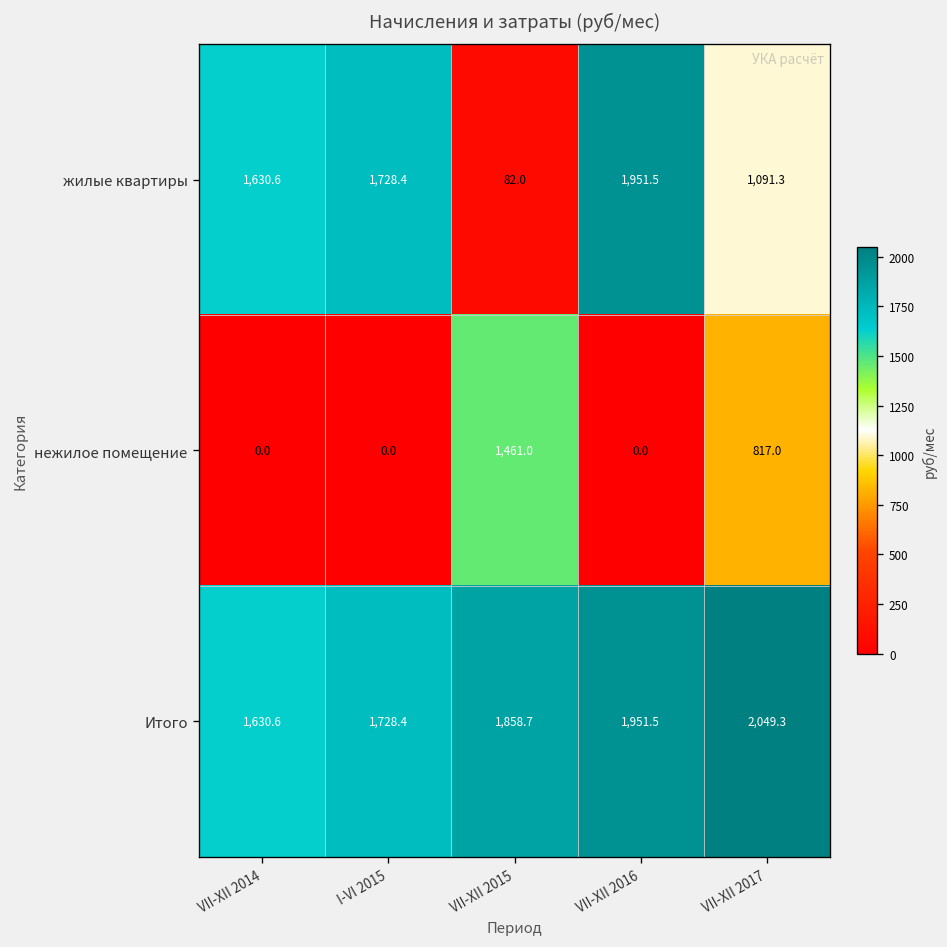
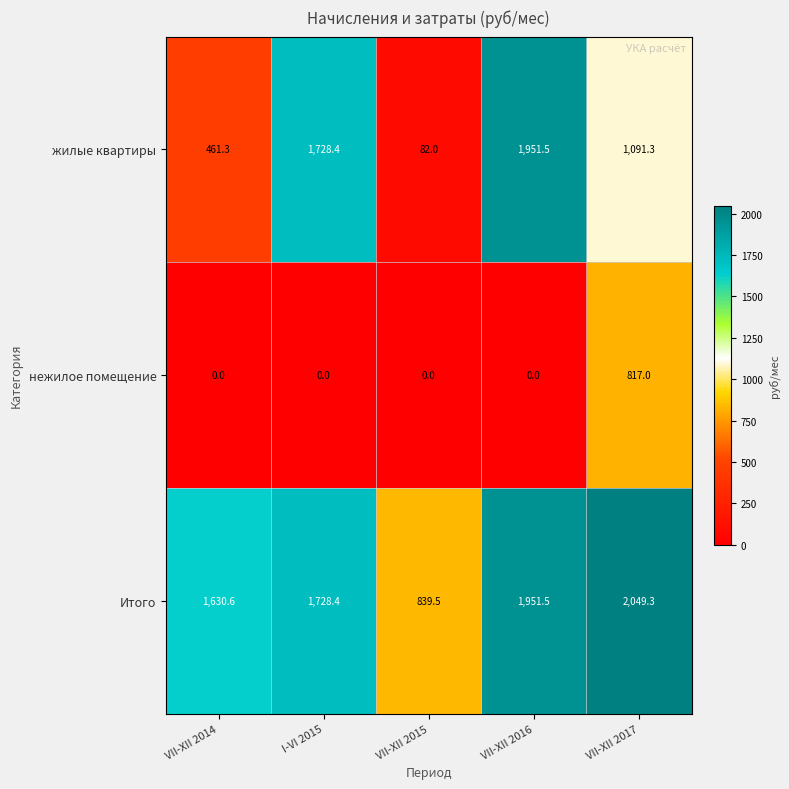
жилые квартиры, VII-XII 2014: 1,630.6 -> 461.3
нежилое помещение, VII-XII 2015: 1,461.0 -> 0.0
Итого, VII-XII 2015: 1,858.7 -> 839.5
